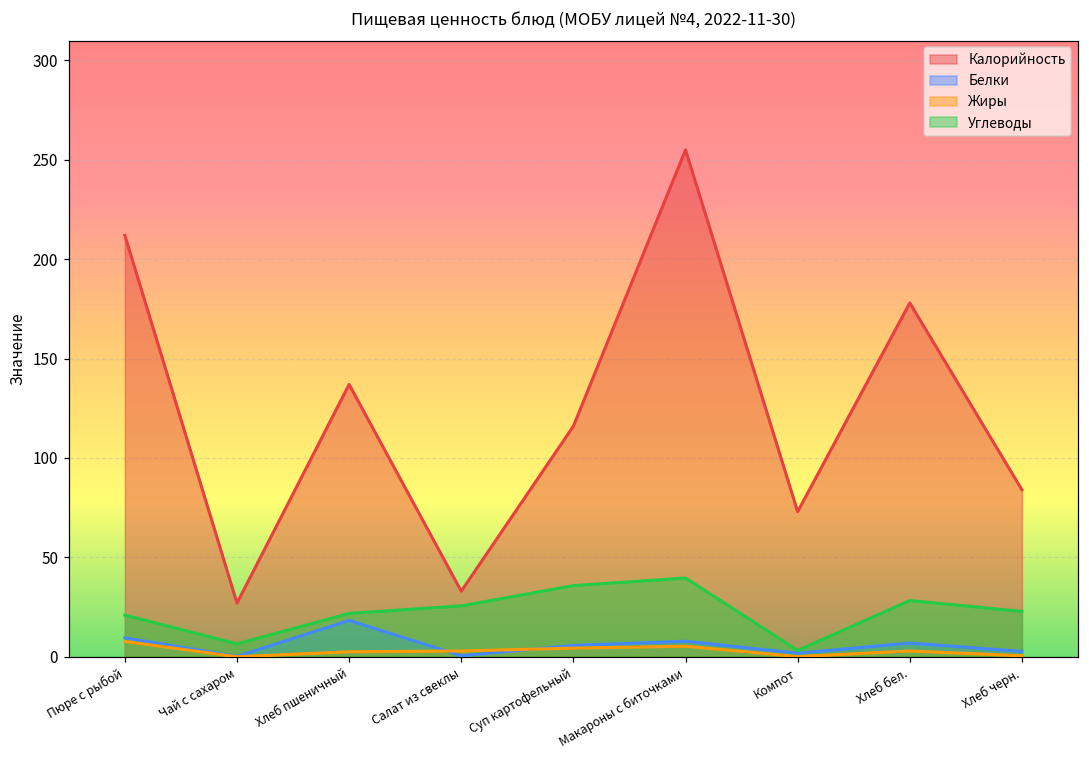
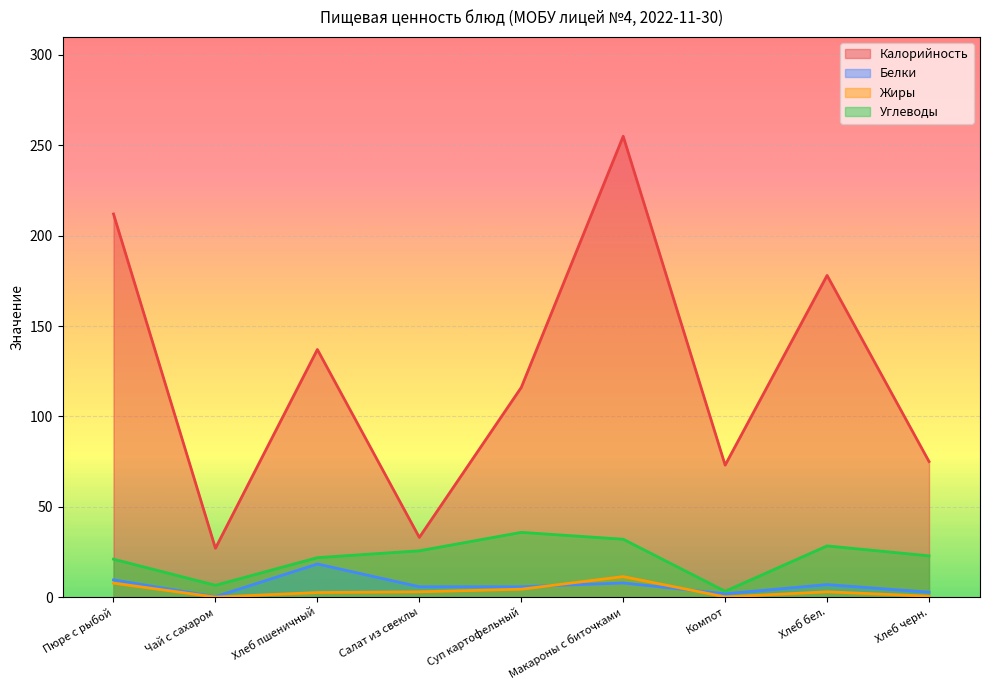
Белки, Салат из свеклы: 1 -> 6
Жиры, Макароны с биточками: 5 -> 11
Углеводы, Макароны с биточками: 40 -> 32
Калорийность, Хлеб черн.: 84 -> 75
